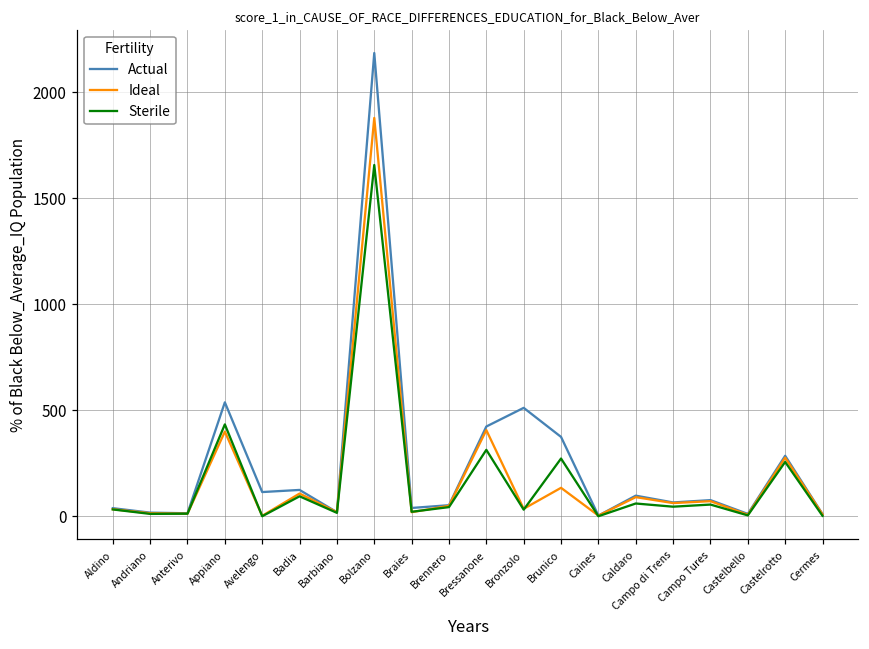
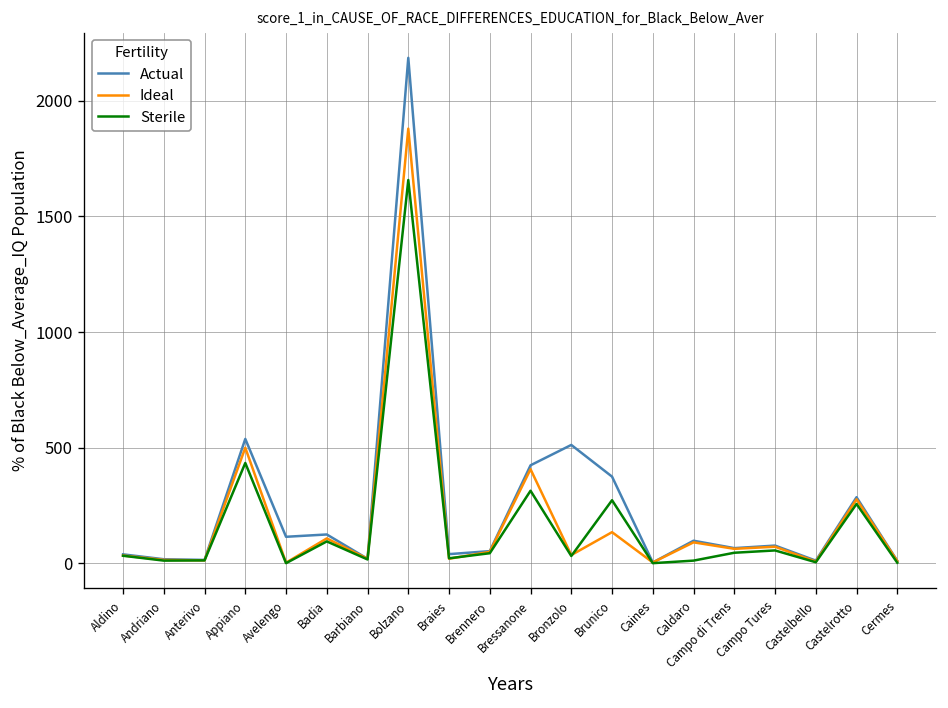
Ideal, Appiano: 400 -> 500
Sterile, Caldaro: 60 -> 10
